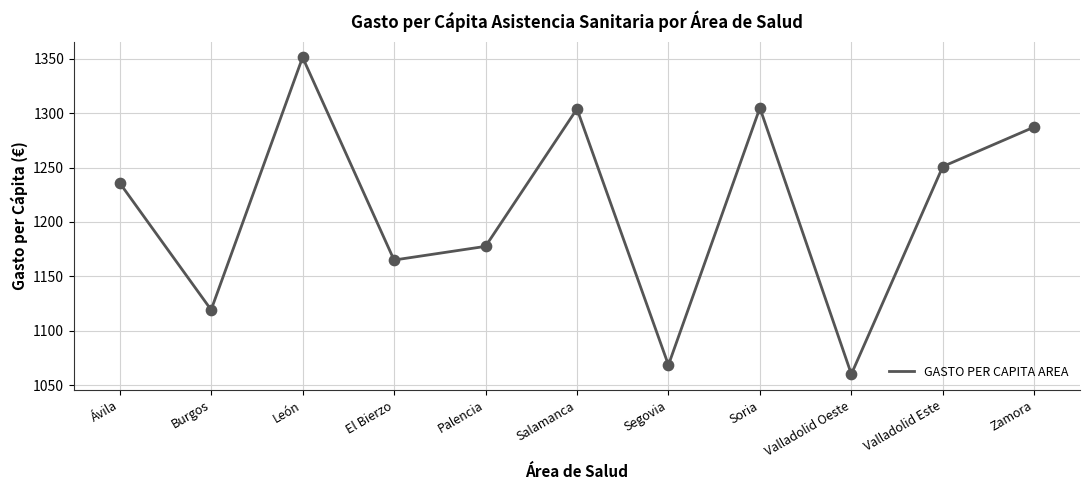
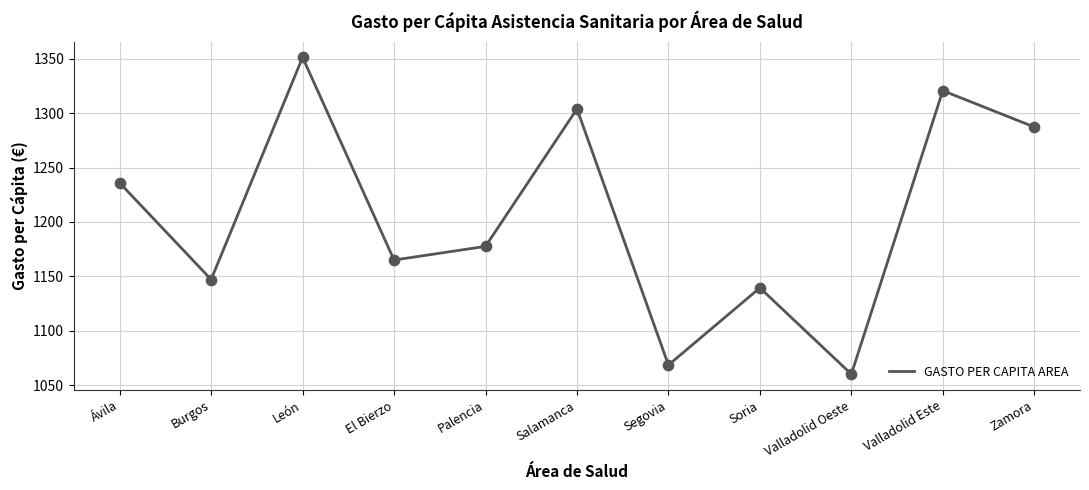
Burgos: 1119 -> 1147
Soria: 1305 -> 1140
Valladolid Este: 1251 -> 1321
